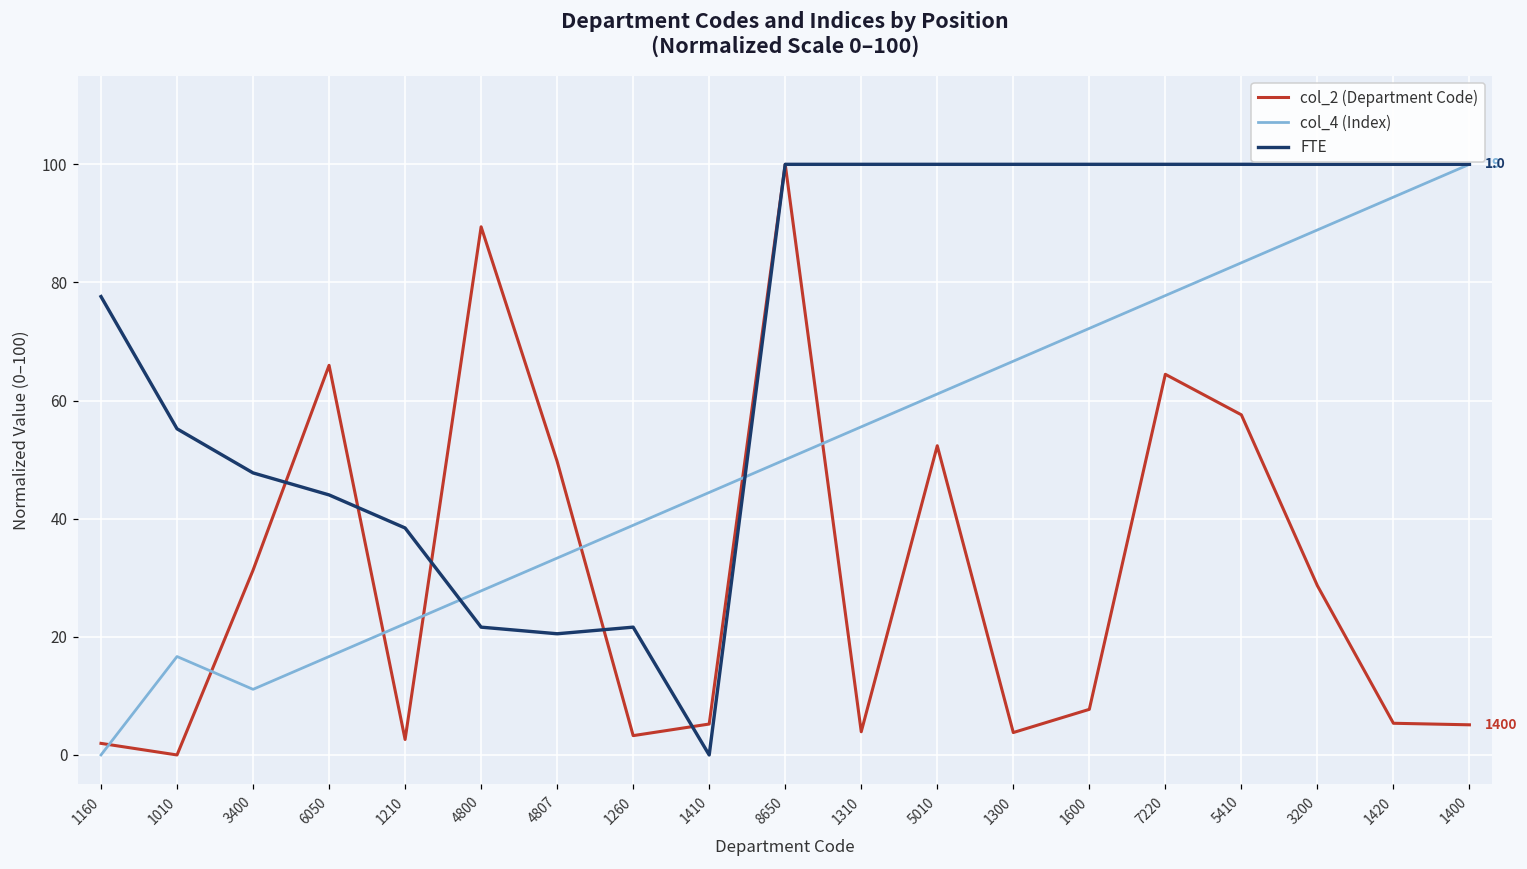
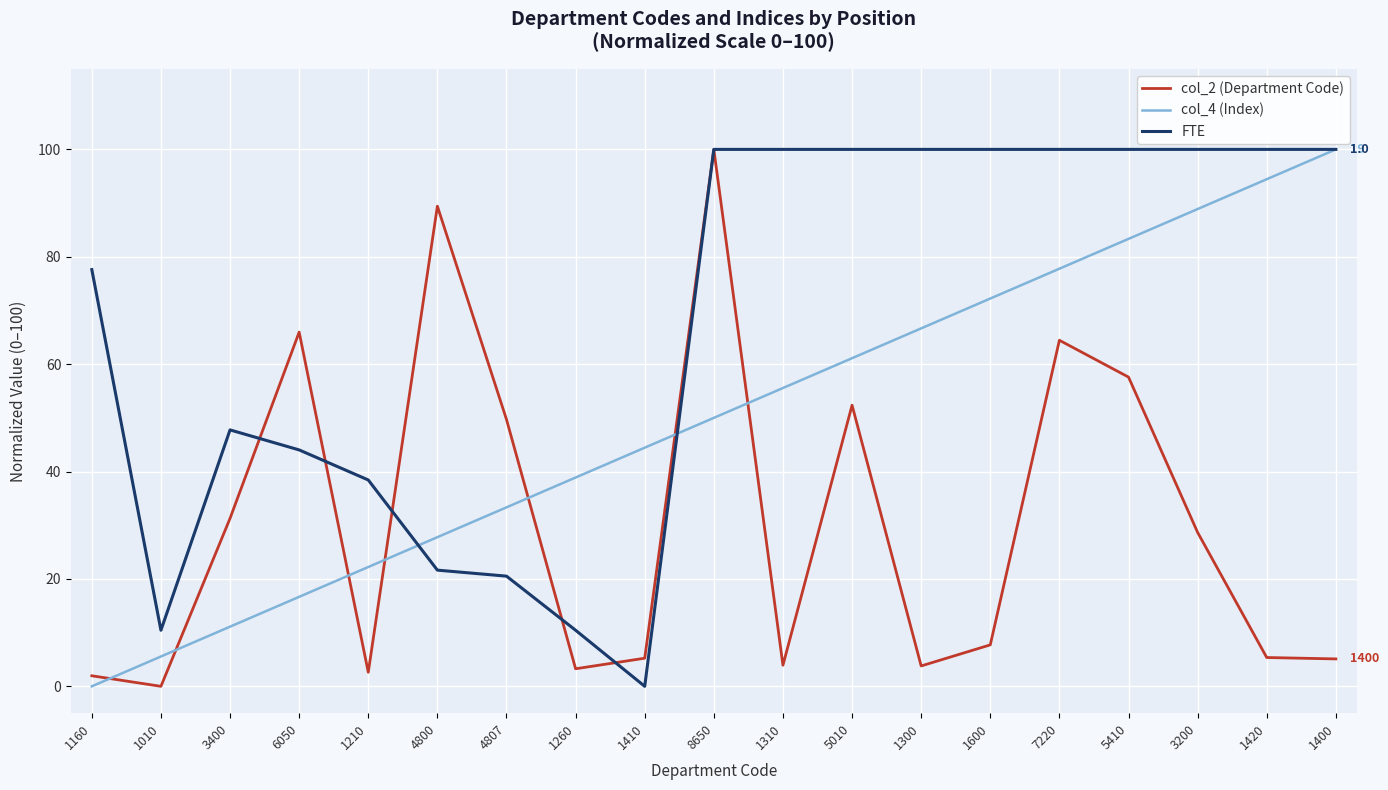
col_4 (Index), 1010: 17 -> 6
FTE, 1010: 55 -> 10
FTE, 1260: 22 -> 10
